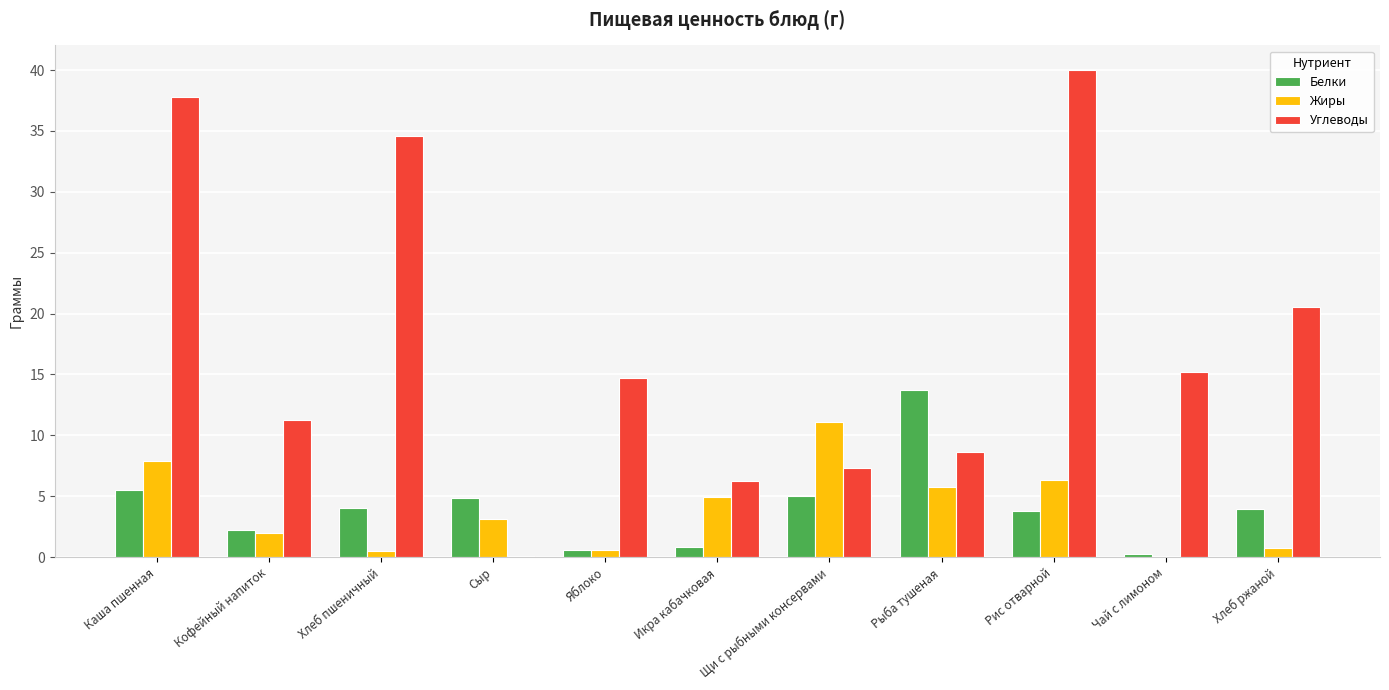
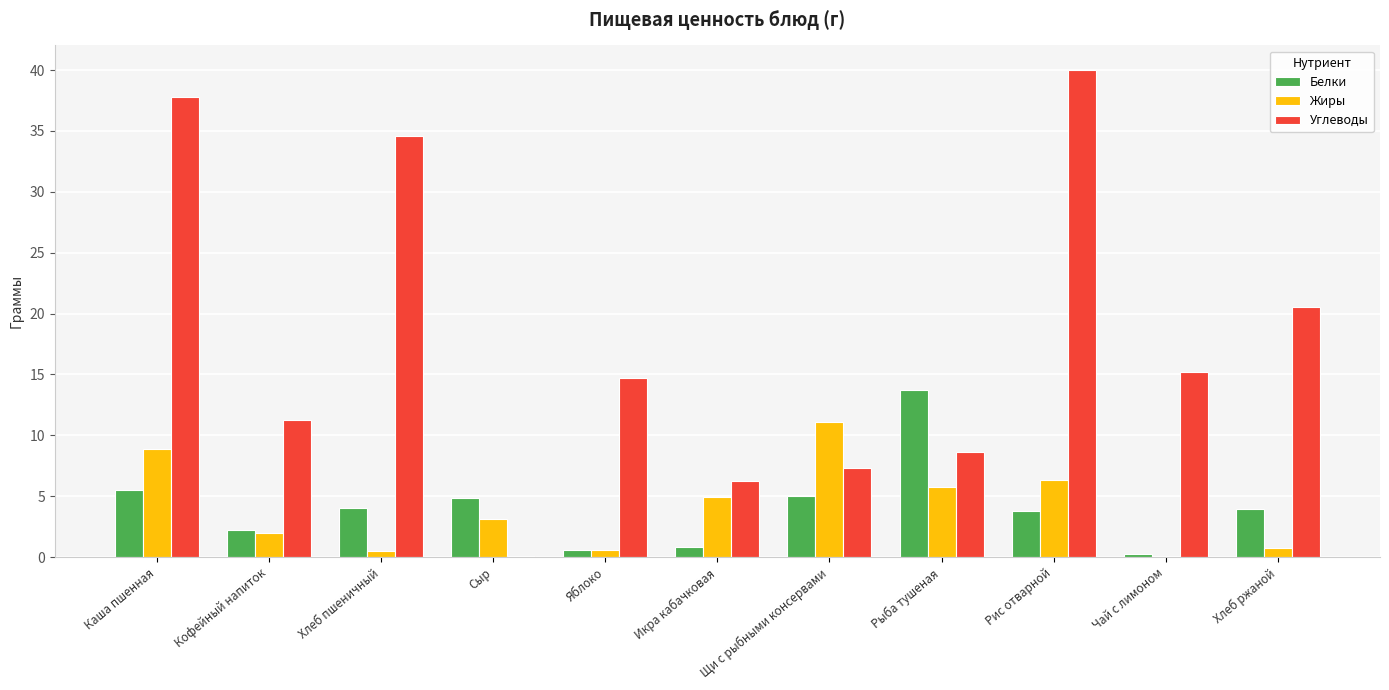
Жиры, Каша пшенная: 7.9 -> 8.9
